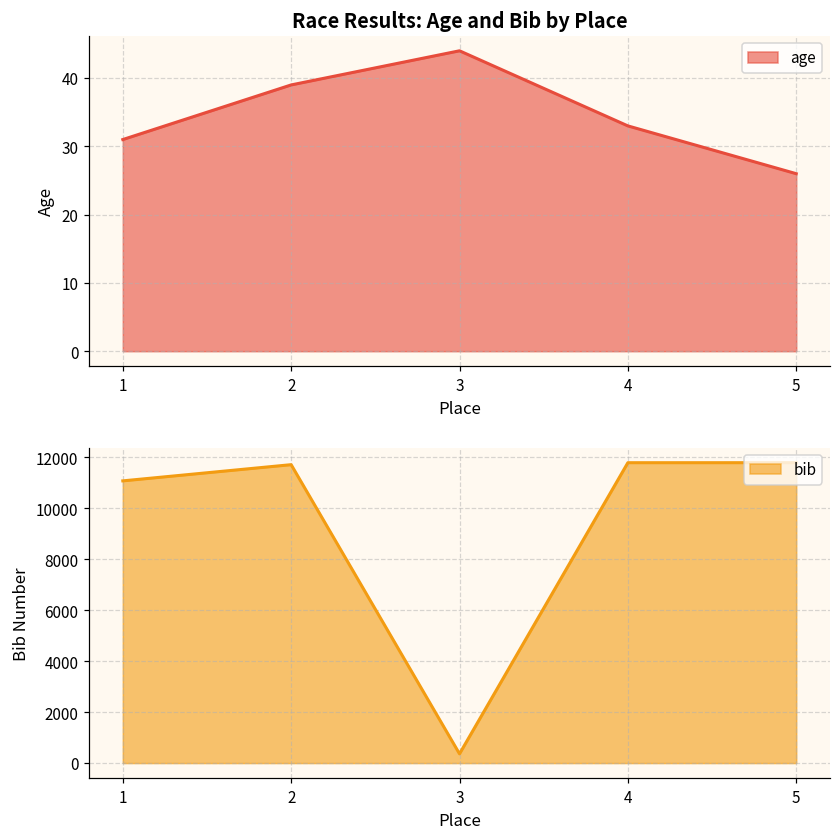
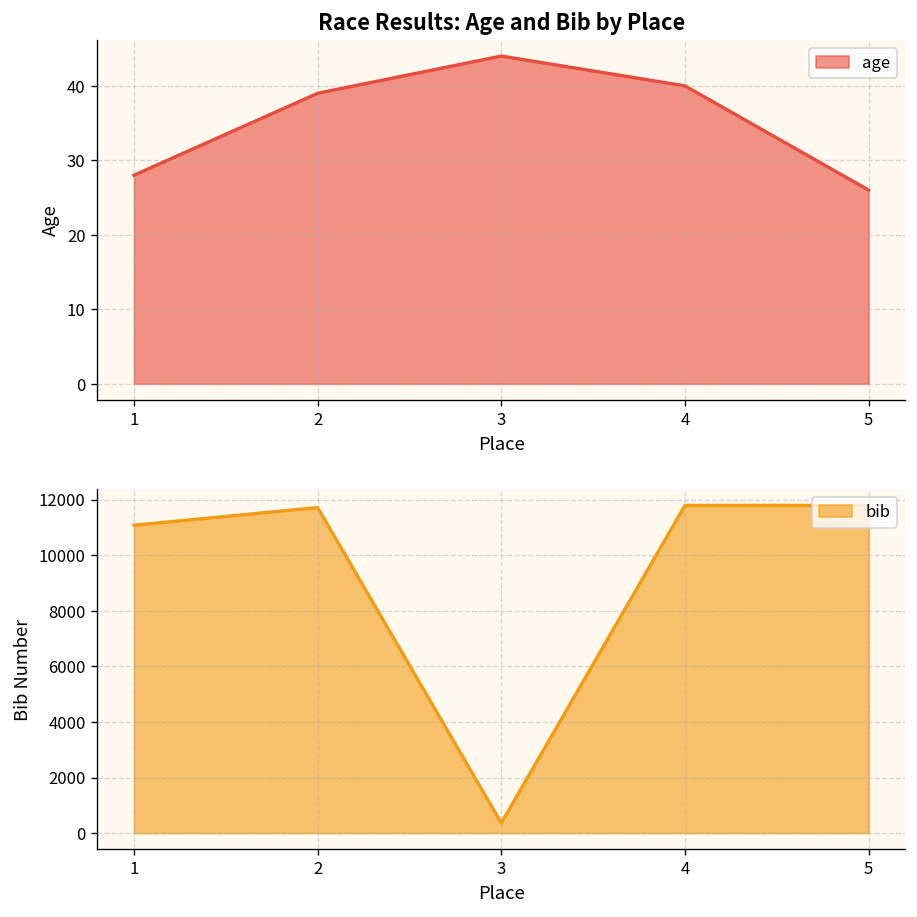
Race Results: Age and Bib by Place, 1: 31 -> 28
Race Results: Age and Bib by Place, 4: 33 -> 40
